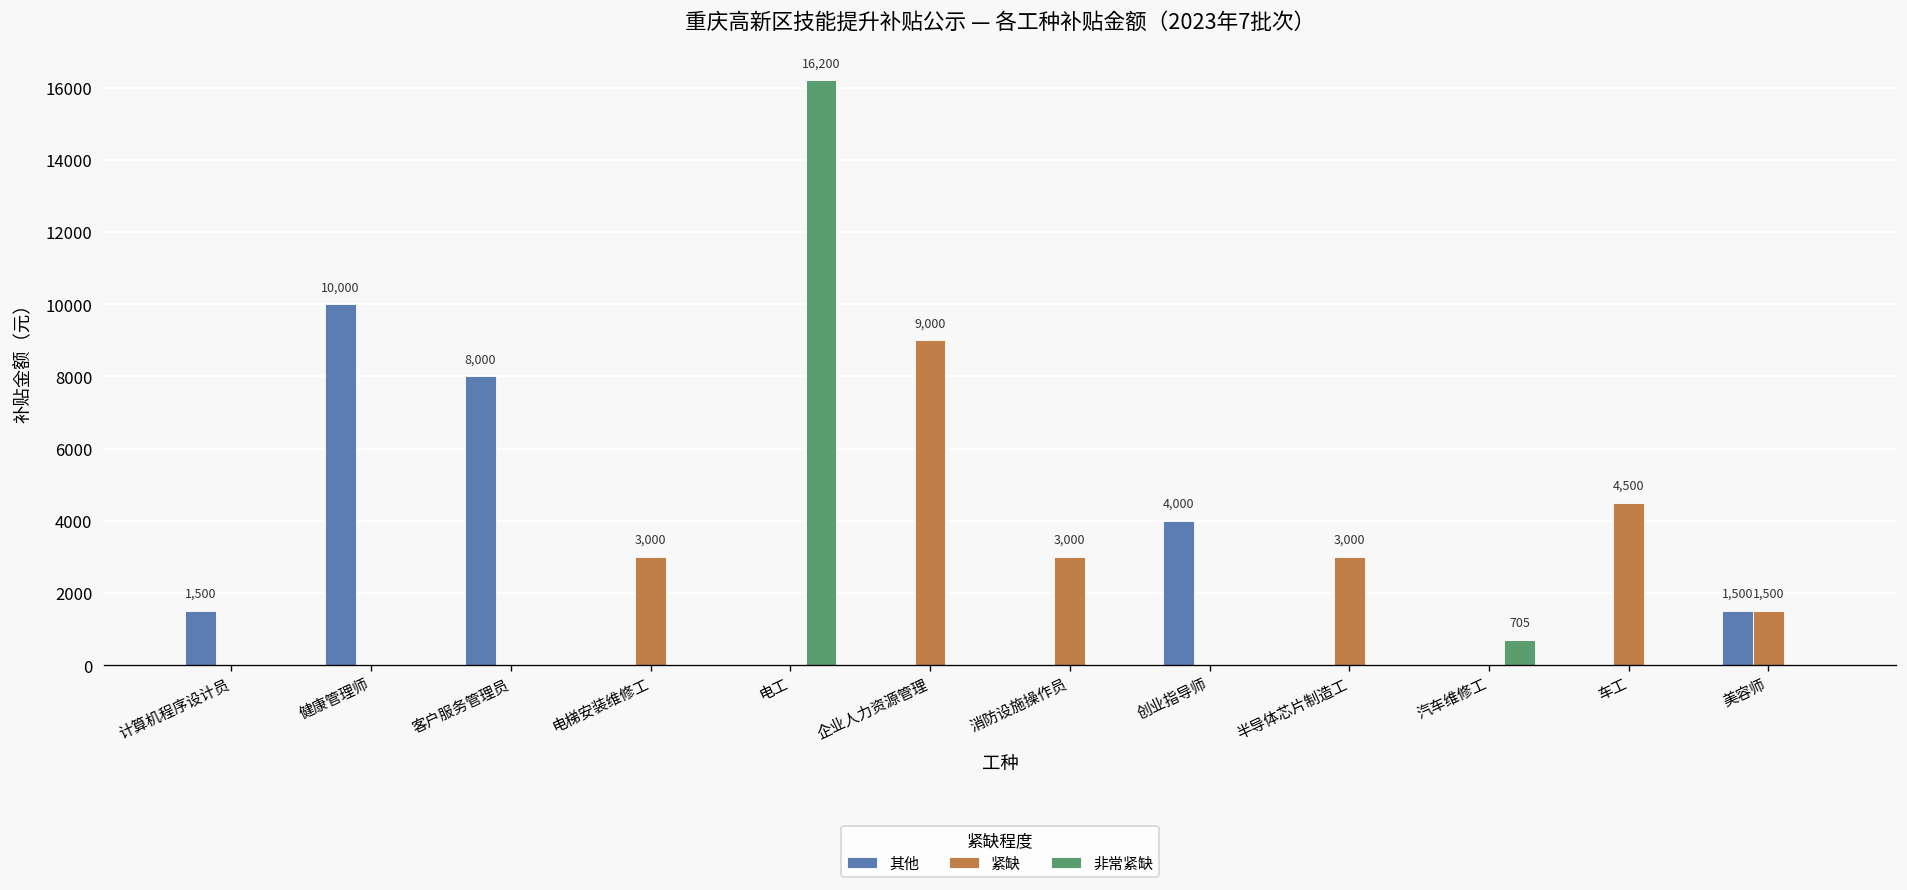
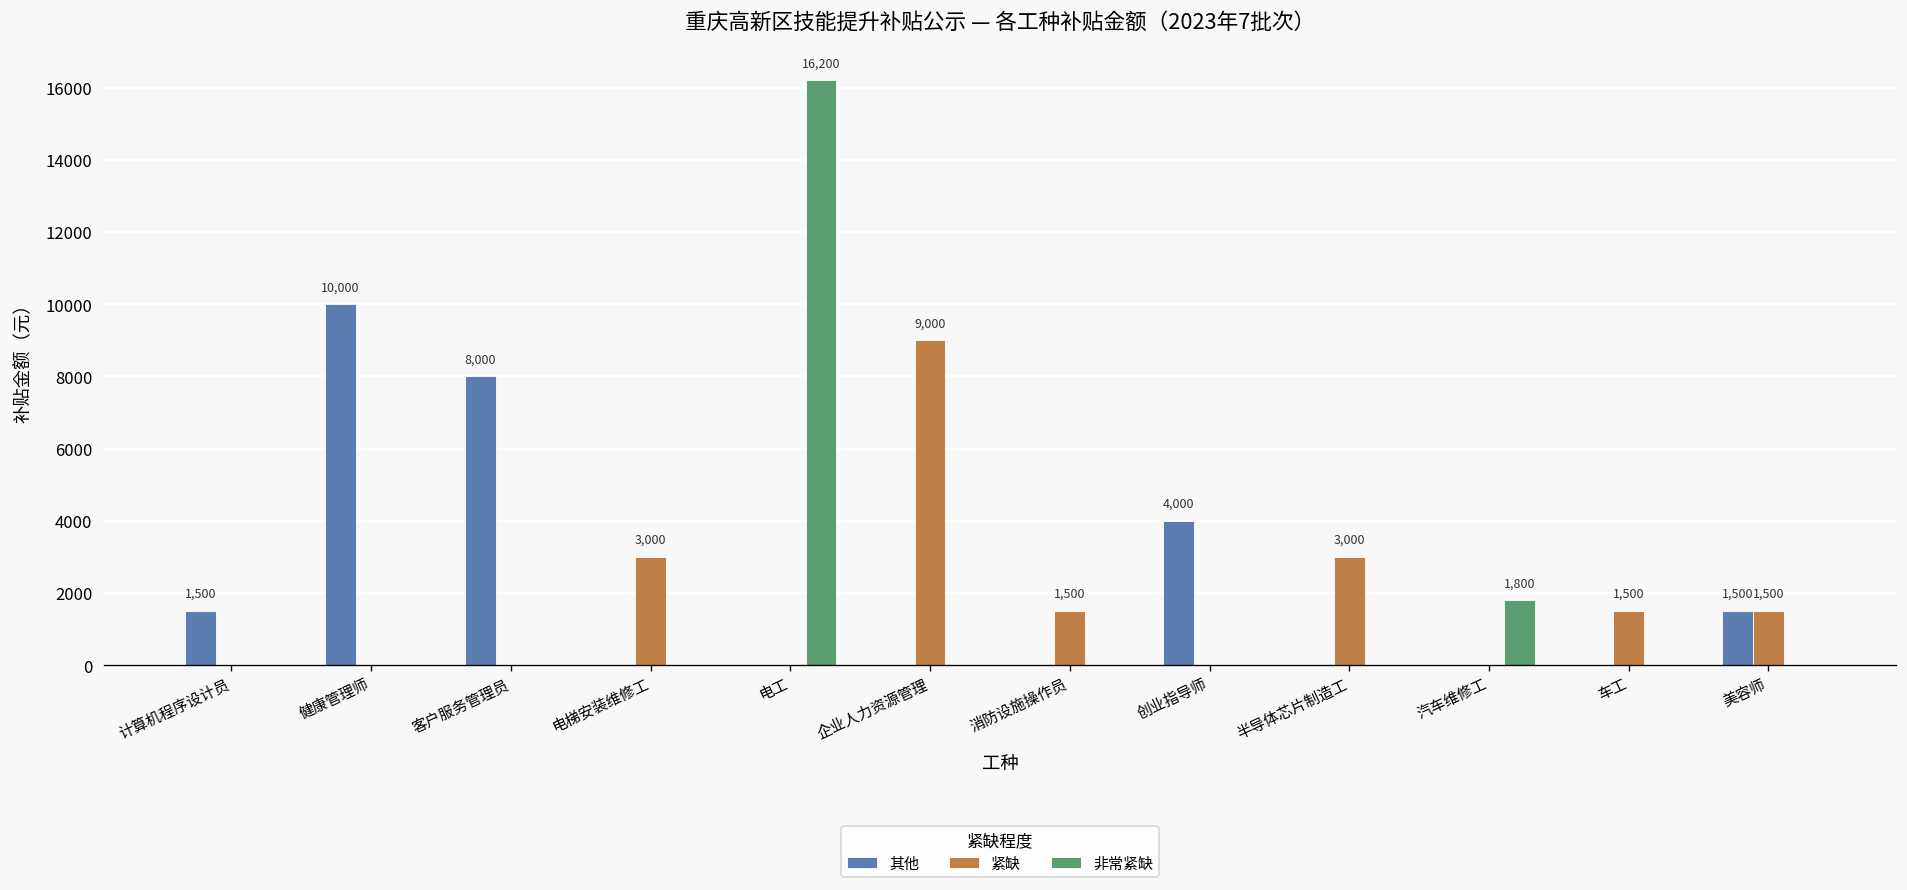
紧缺, 消防设施操作员: 3,000 -> 1,500
非常紧缺, 汽车维修工: 705 -> 1,800
紧缺, 车工: 4,500 -> 1,500
